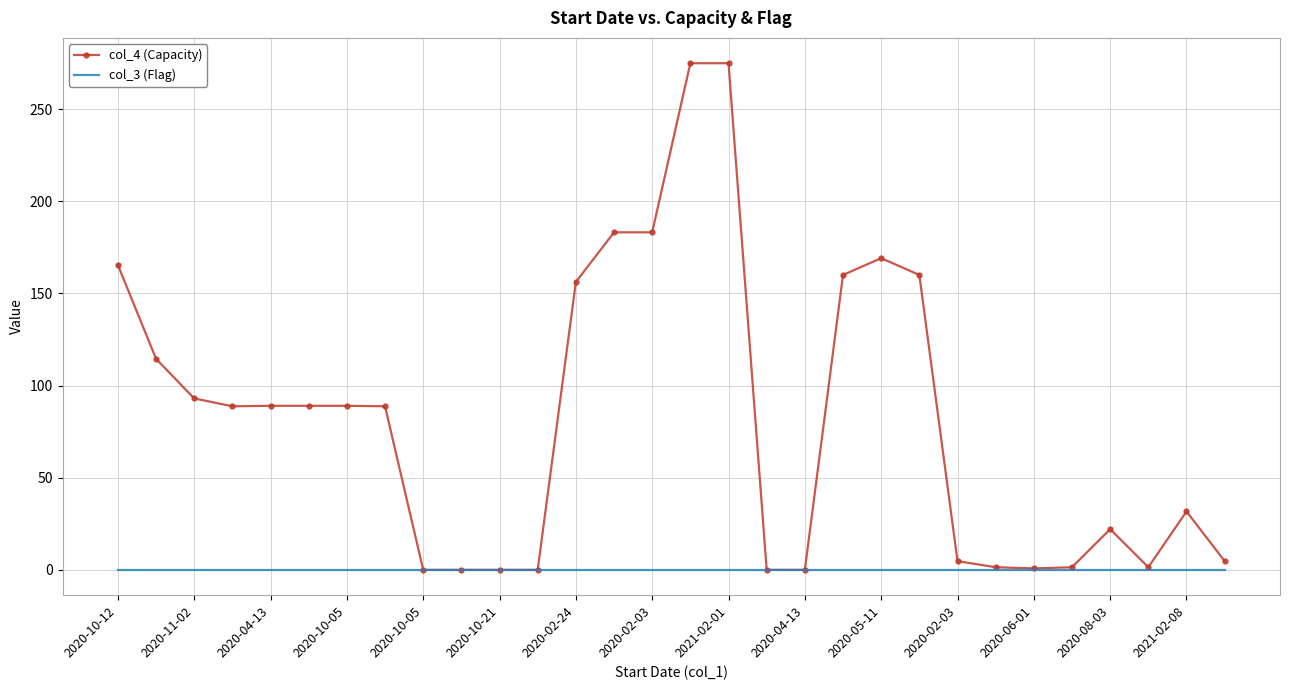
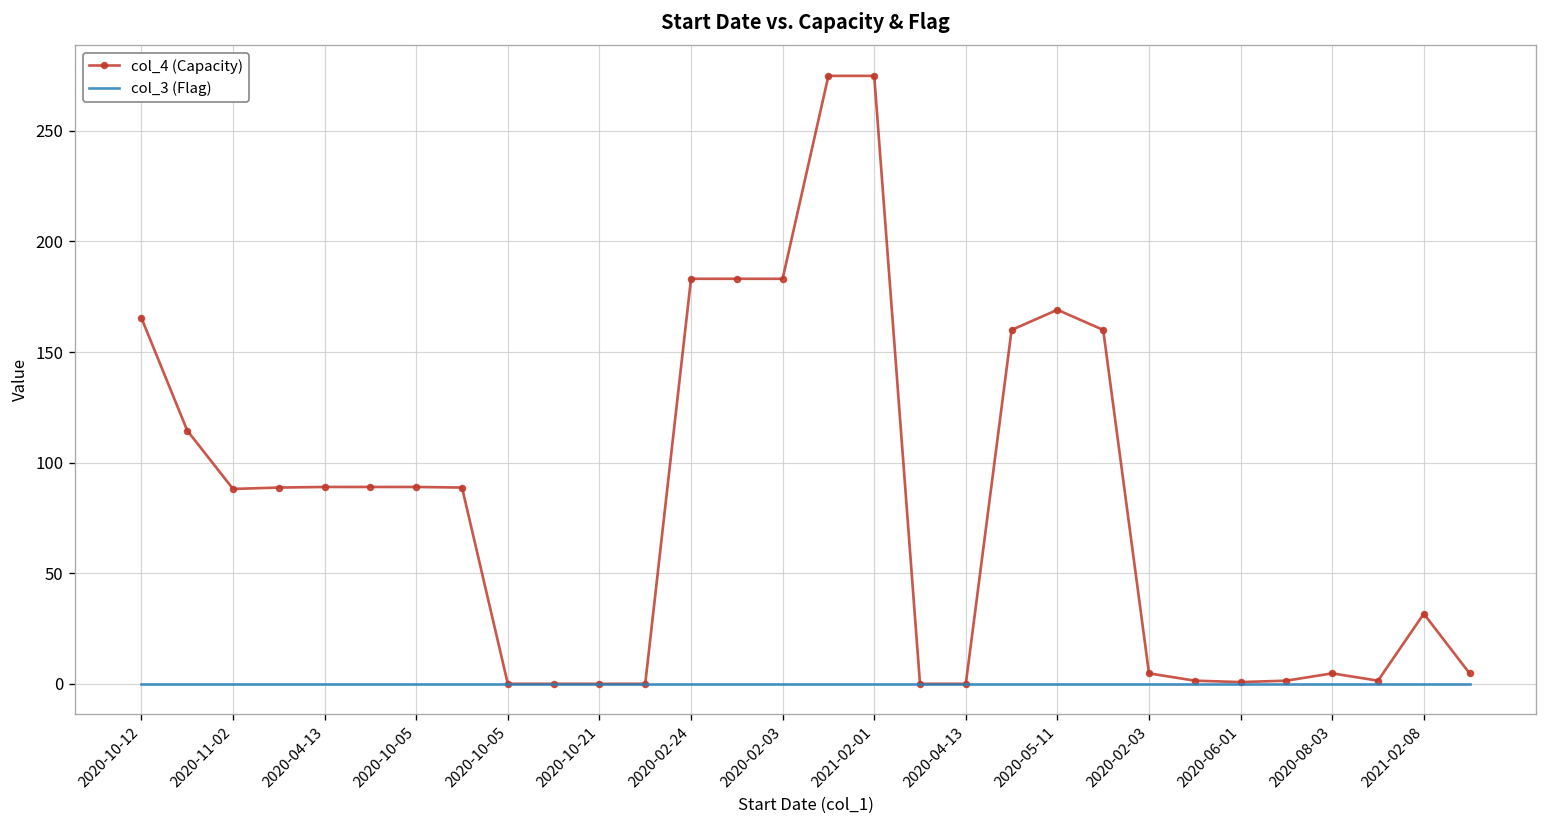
col_4 (Capacity), 2020-11-02: 93 -> 88
col_4 (Capacity), 2020-02-24: 156 -> 183
col_4 (Capacity), 2020-08-03: 22 -> 5
